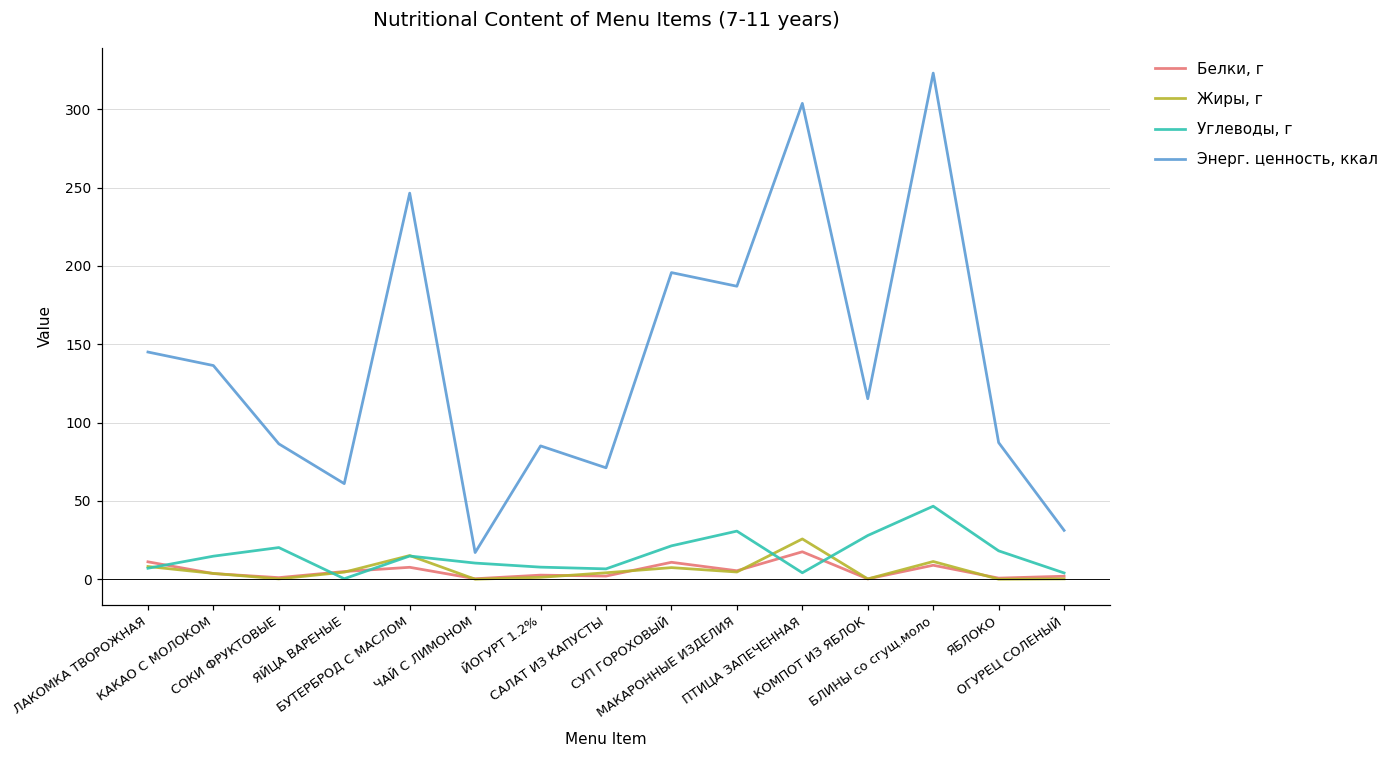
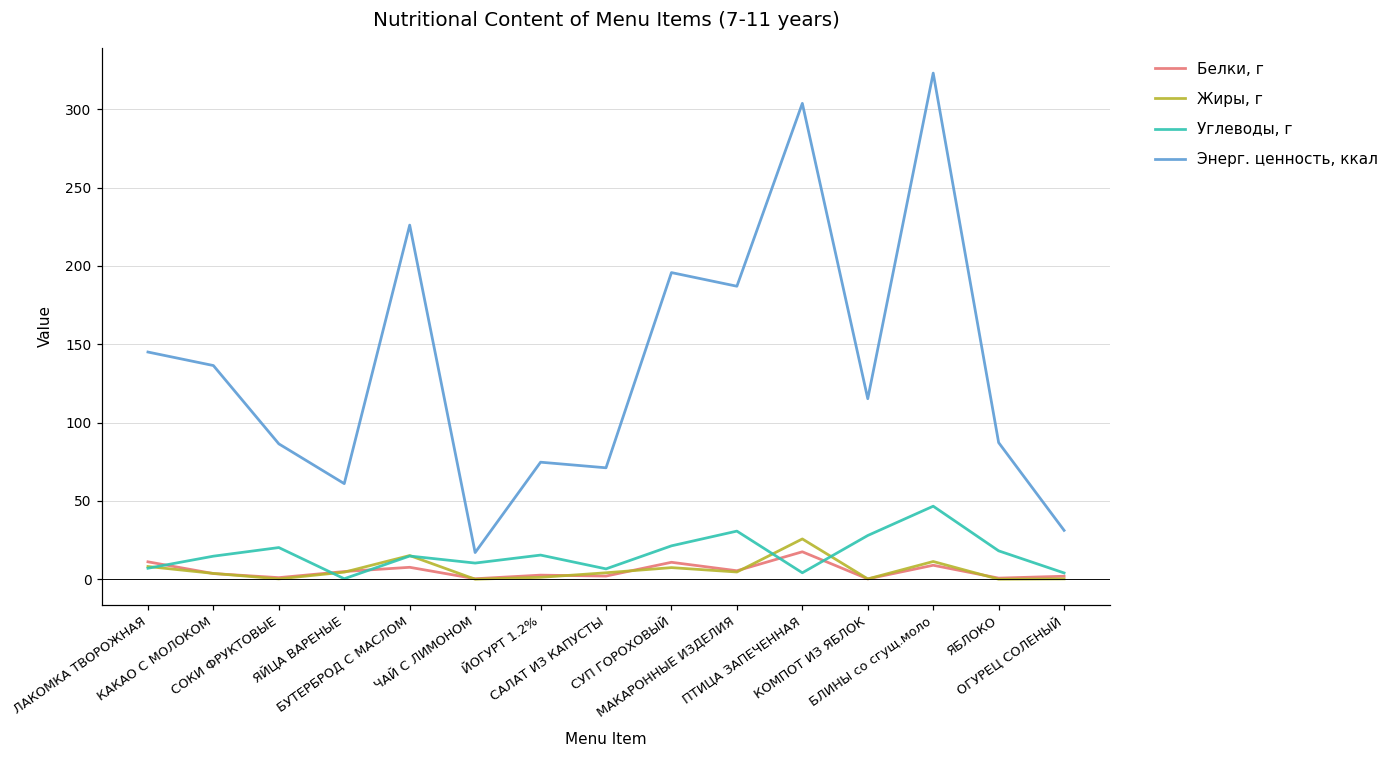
Энерг. ценность, ккал, БУТЕРБРОД С МАСЛОМ: 246 -> 226
Углеводы, г, ЙОГУРТ 1.2%: 8 -> 15
Энерг. ценность, ккал, ЙОГУРТ 1.2%: 85 -> 75
